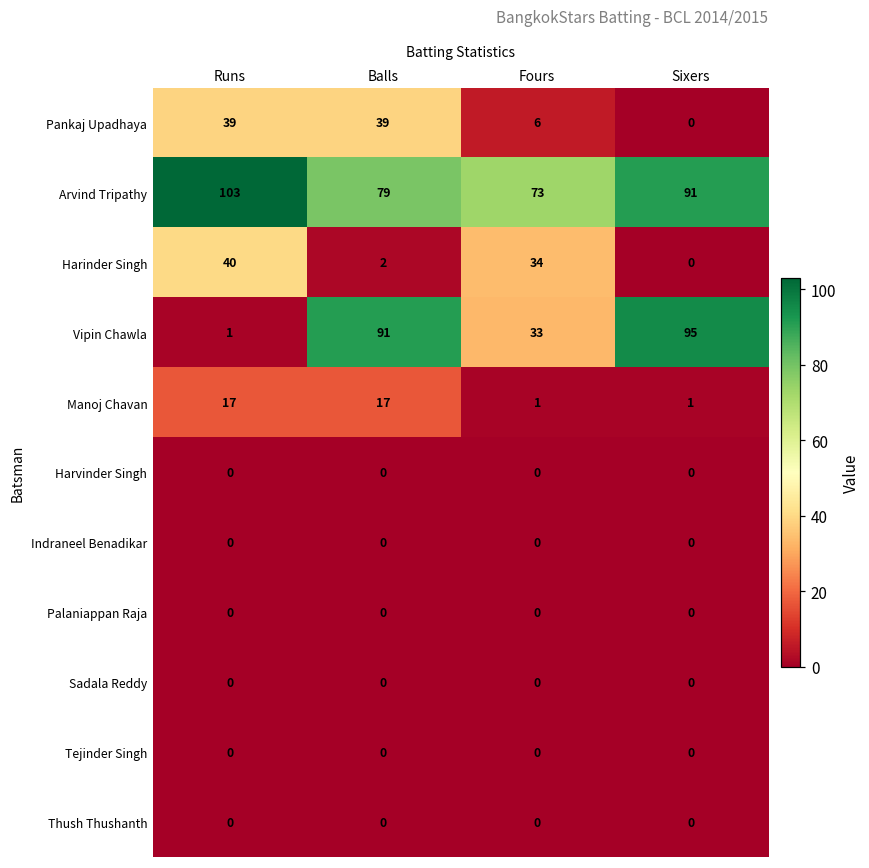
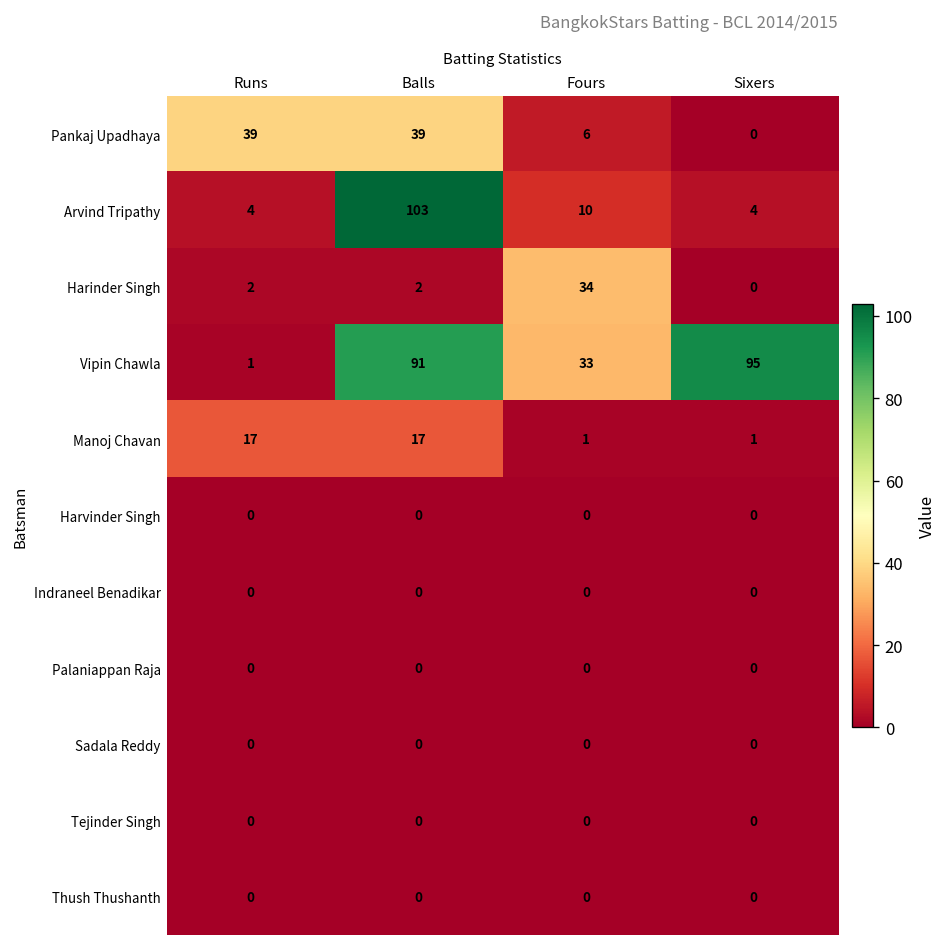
Arvind Tripathy, Runs: 103 -> 4
Arvind Tripathy, Balls: 79 -> 103
Arvind Tripathy, Fours: 73 -> 10
Arvind Tripathy, Sixers: 91 -> 4
Harinder Singh, Runs: 40 -> 2
